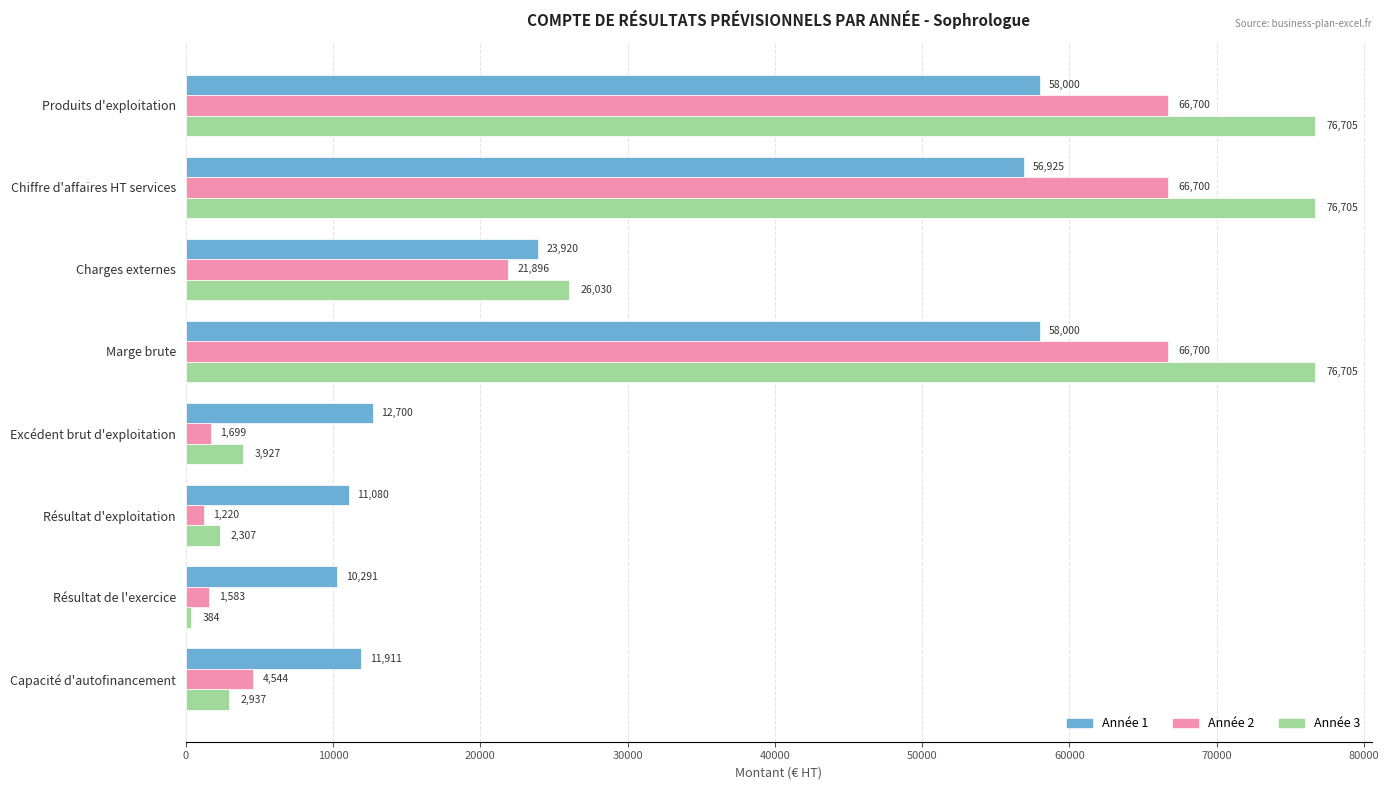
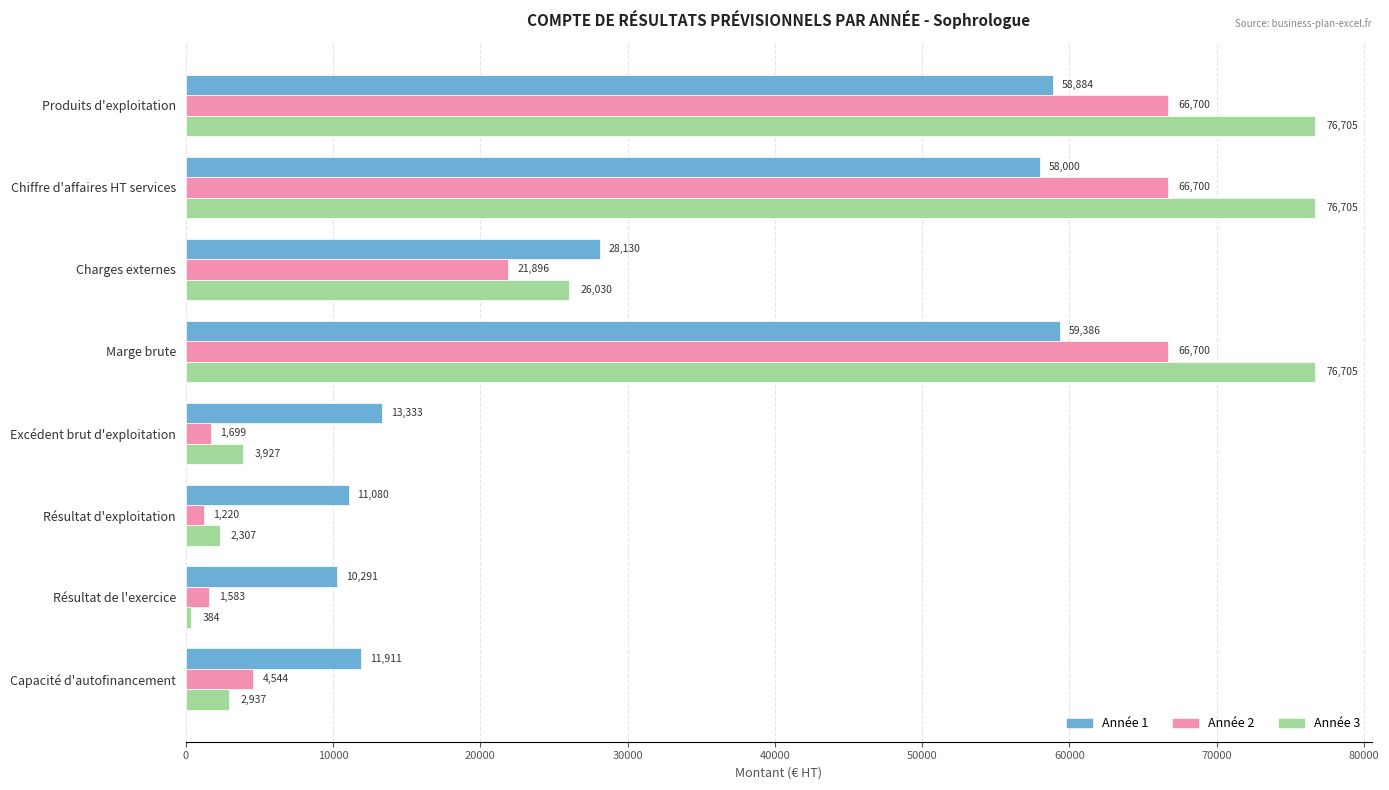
Année 1, Produits d'exploitation: 58,000 -> 58,884
Année 1, Chiffre d'affaires HT services: 56,925 -> 58,000
Année 1, Charges externes: 23,920 -> 28,130
Année 1, Marge brute: 58,000 -> 59,386
Année 1, Excédent brut d'exploitation: 12,700 -> 13,333
